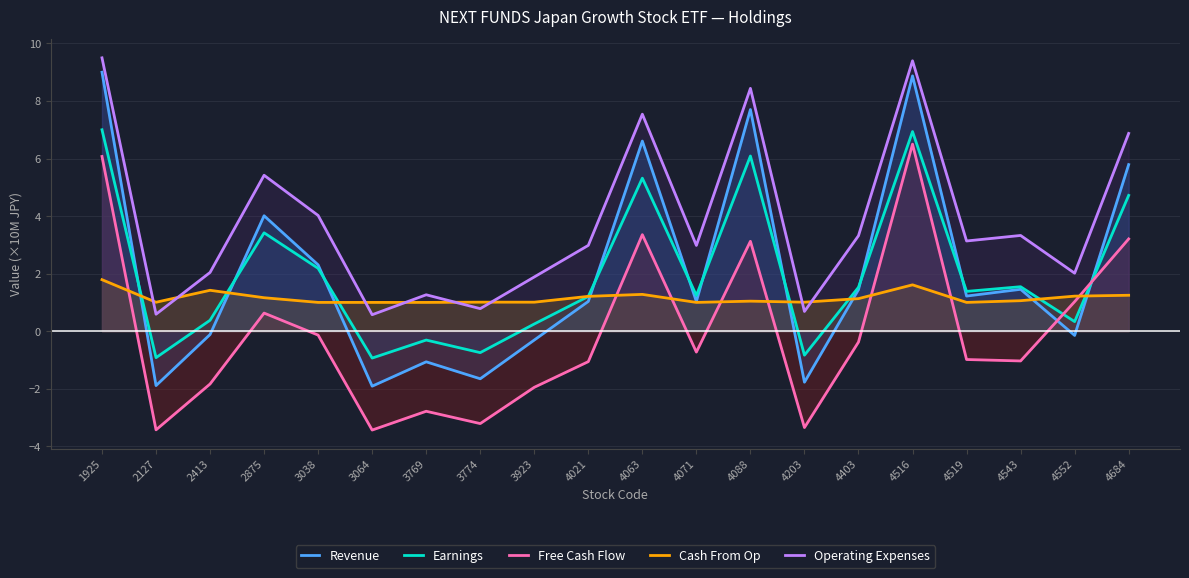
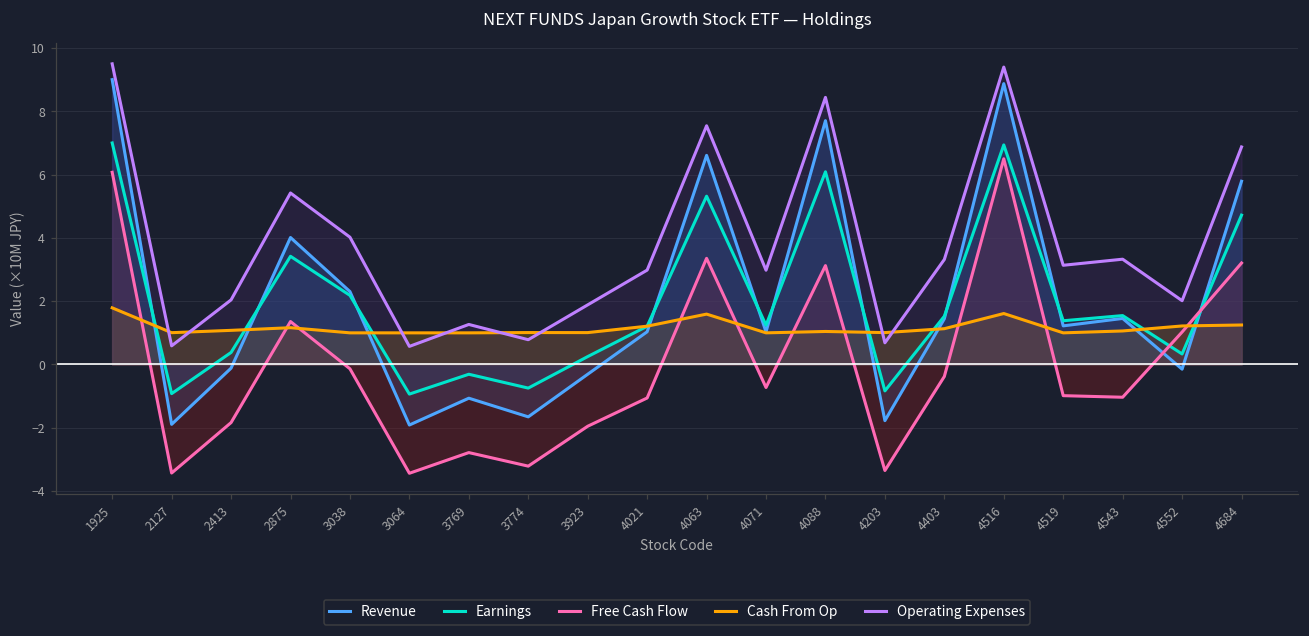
Cash From Op, 2413: 1.4 -> 1.1
Free Cash Flow, 2875: 0.6 -> 1.4
Cash From Op, 4063: 1.3 -> 1.6
